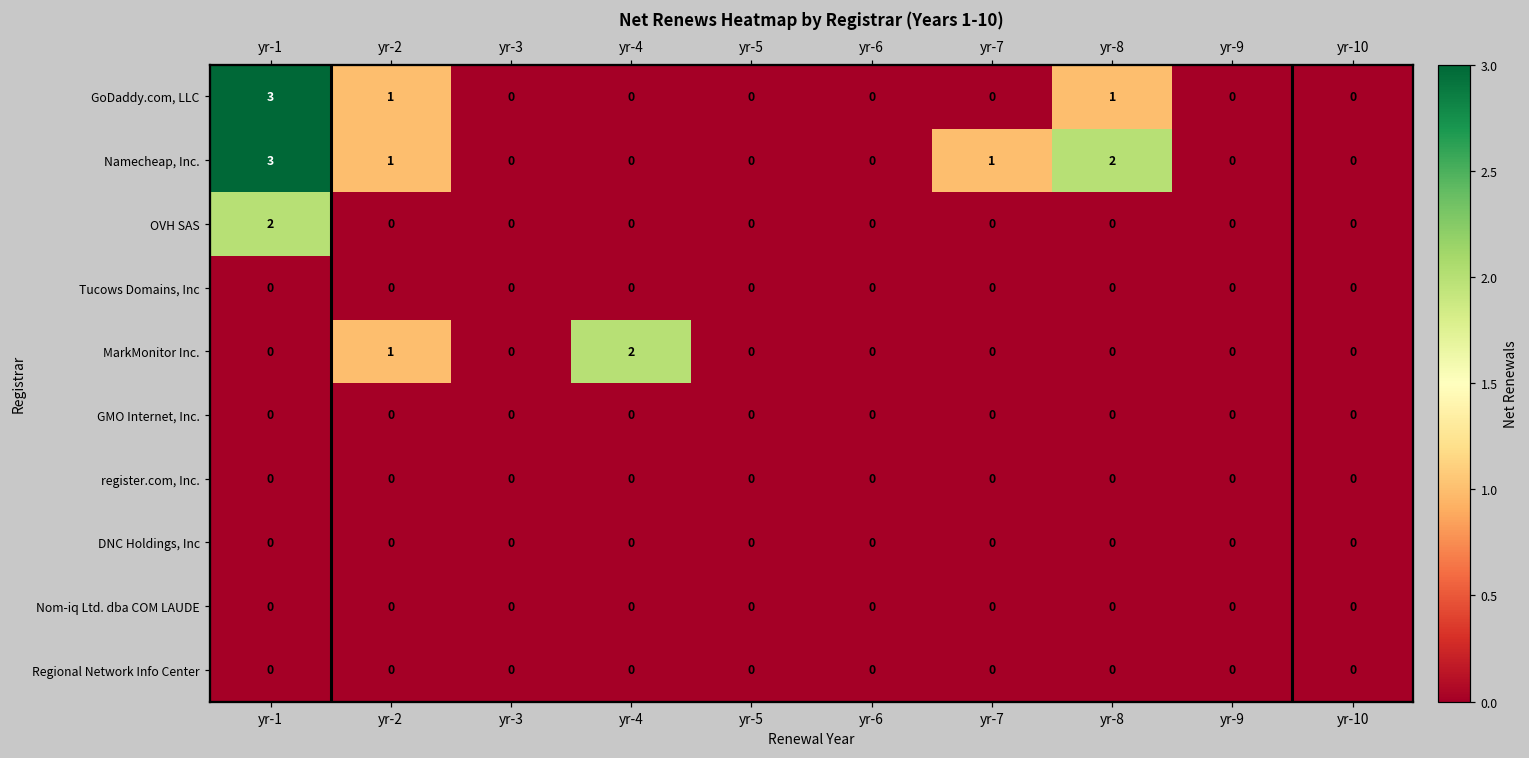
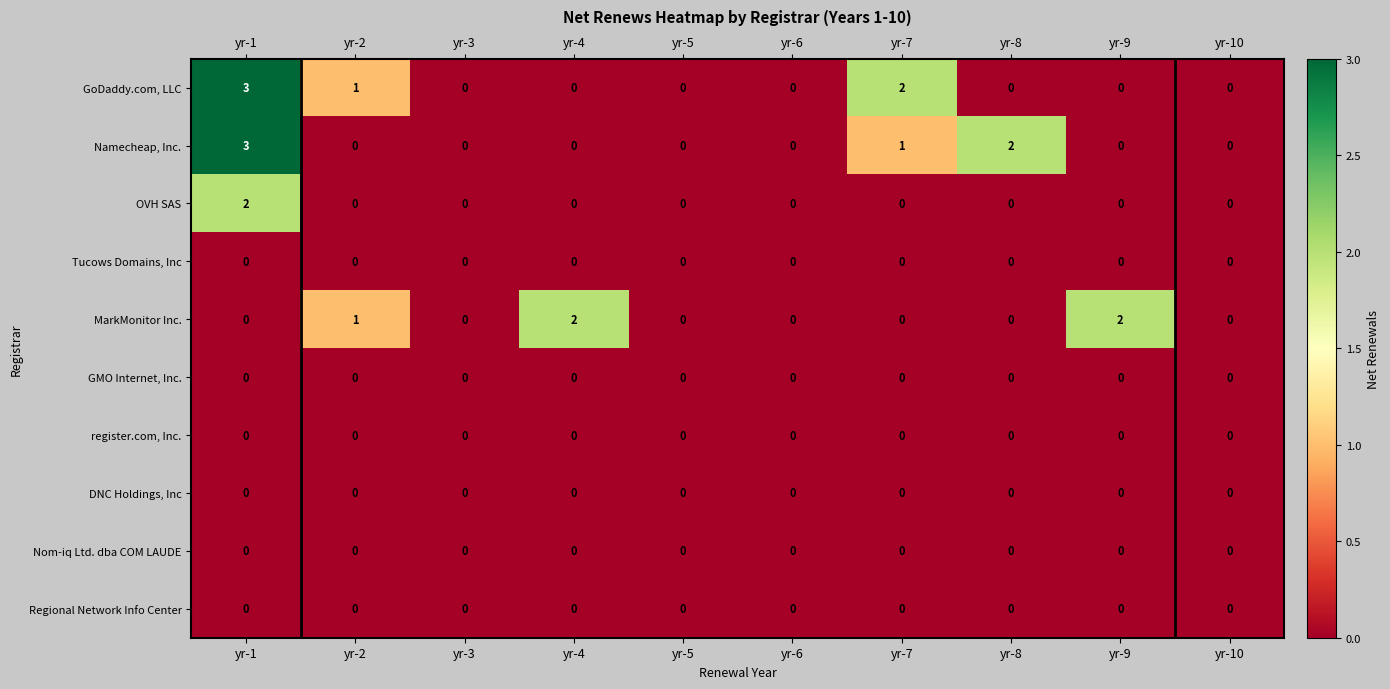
GoDaddy.com, LLC, yr-7: 0 -> 2
GoDaddy.com, LLC, yr-8: 1 -> 0
Namecheap, Inc., yr-2: 1 -> 0
MarkMonitor Inc., yr-9: 0 -> 2
